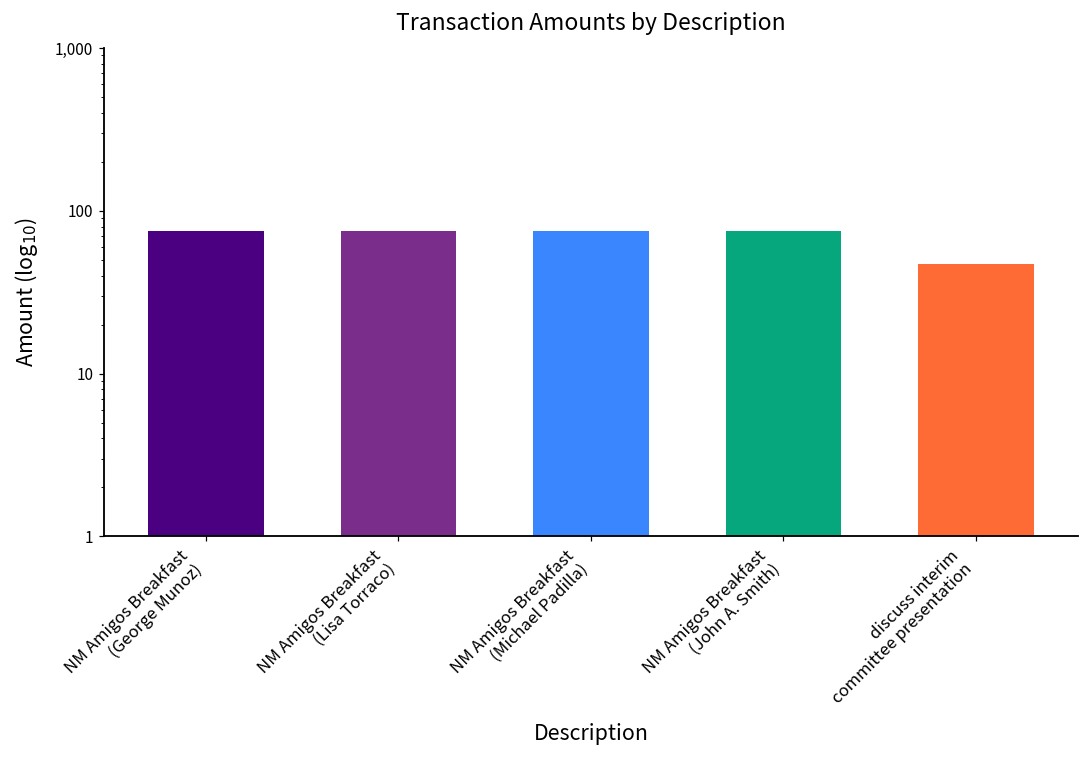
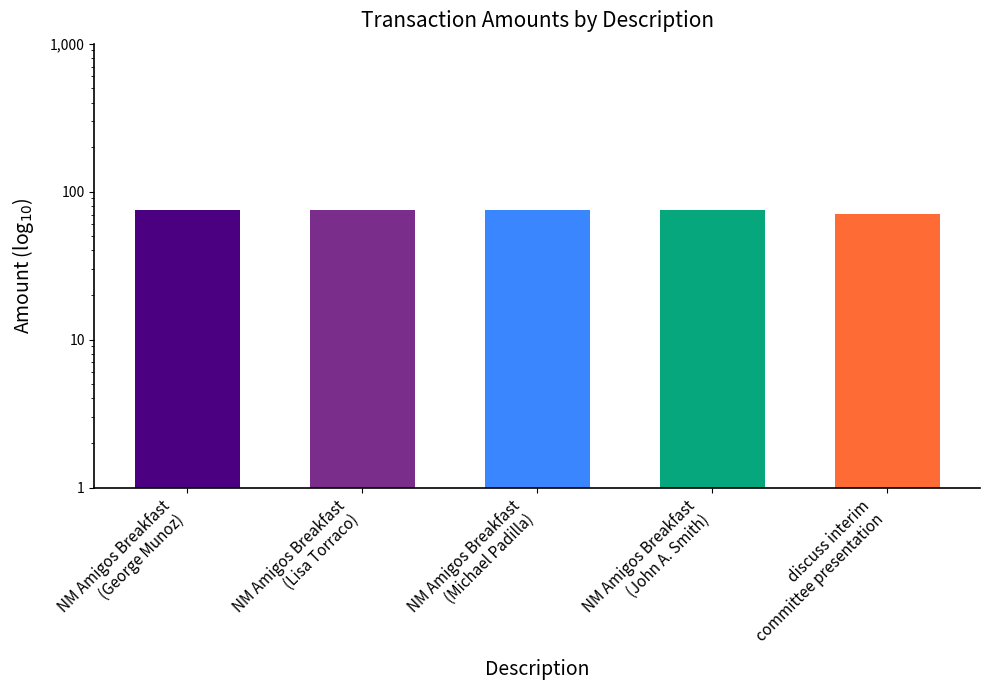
discuss interim committee presentation: 47 -> 70
